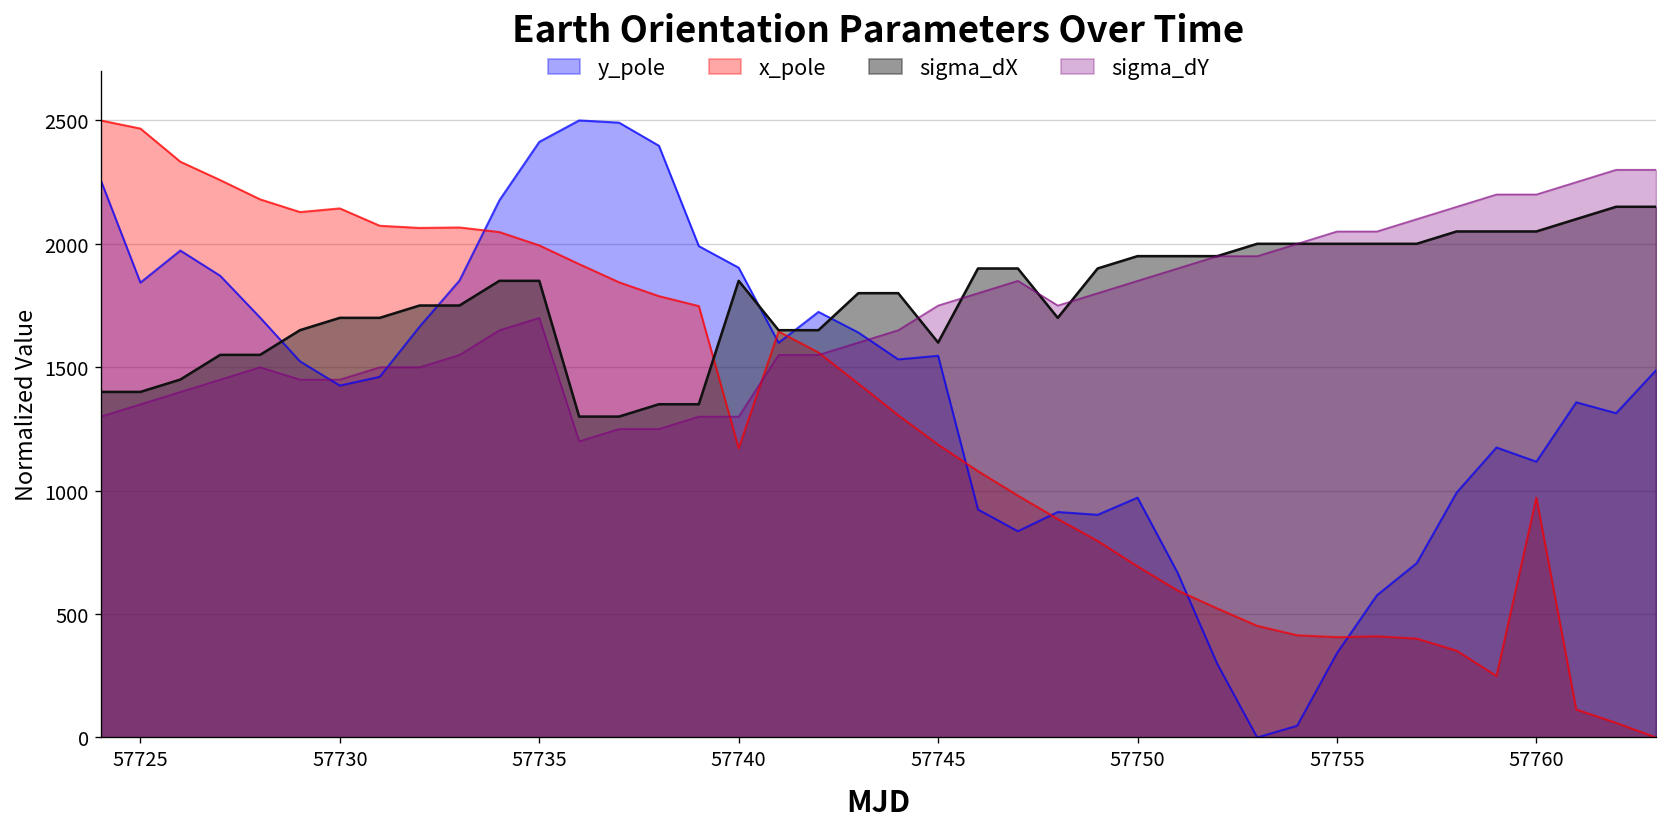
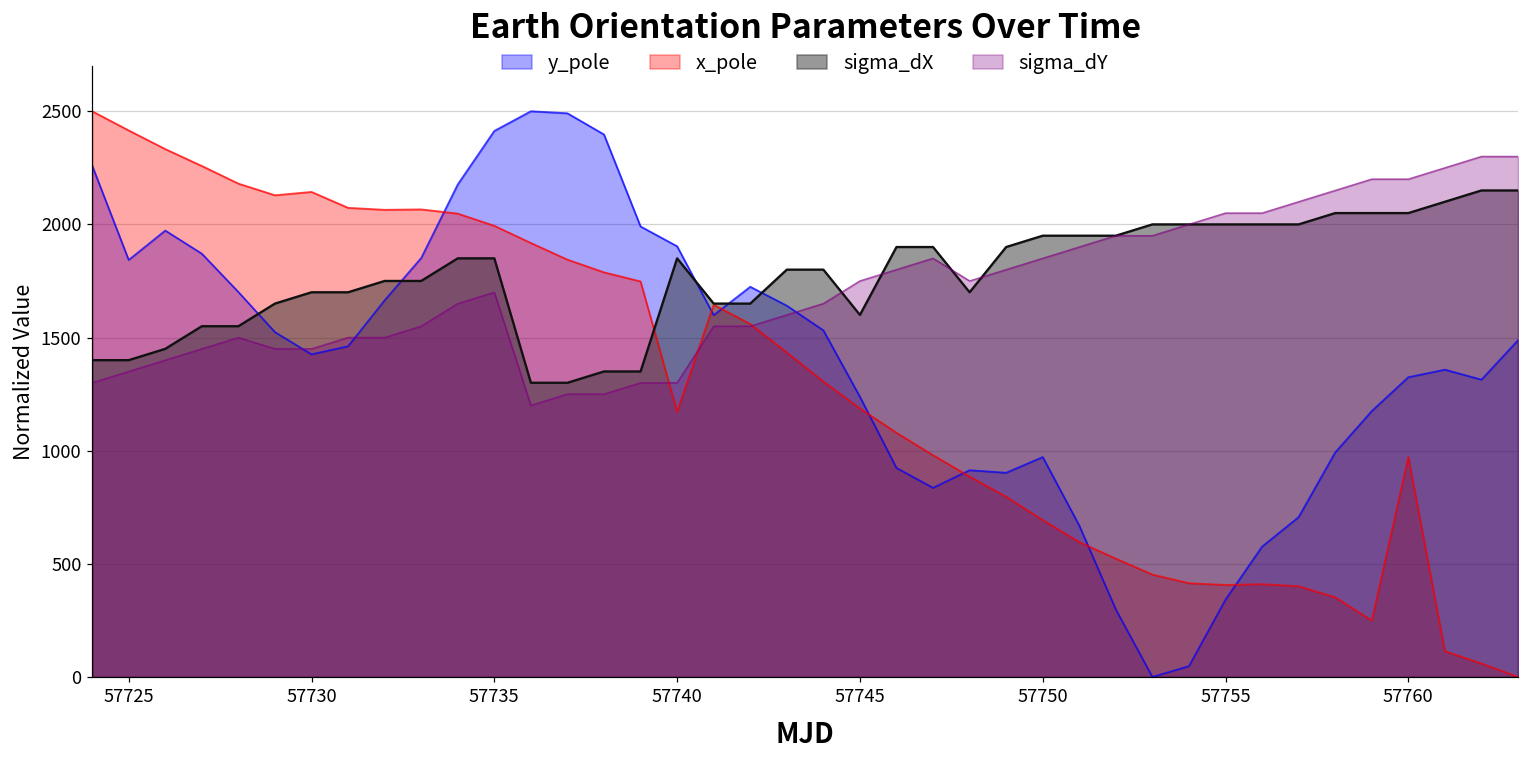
x_pole, 57725: 2470 -> 2420
y_pole, 57745: 1550 -> 1240
y_pole, 57760: 1120 -> 1320
